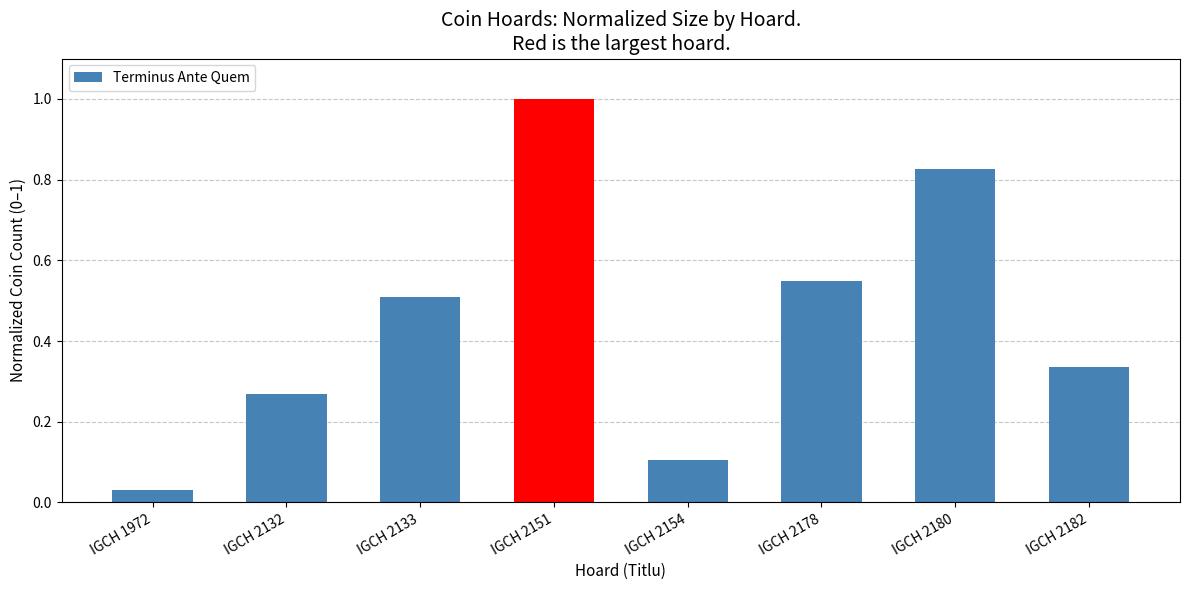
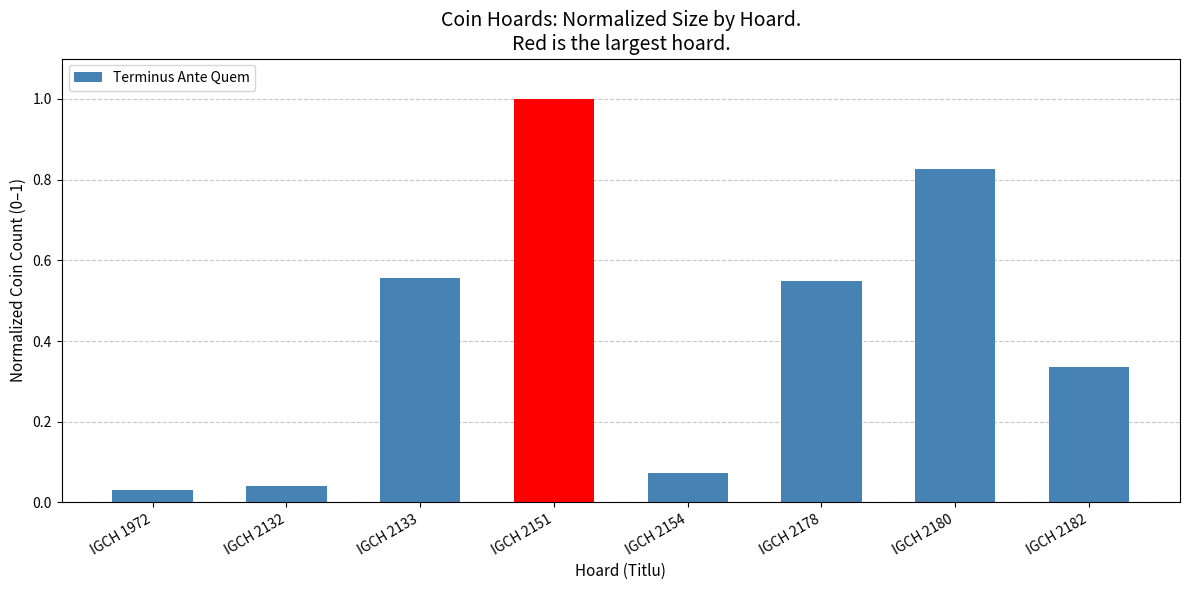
IGCH 2132: 0.27 -> 0.04
IGCH 2133: 0.51 -> 0.56
IGCH 2154: 0.10 -> 0.07
